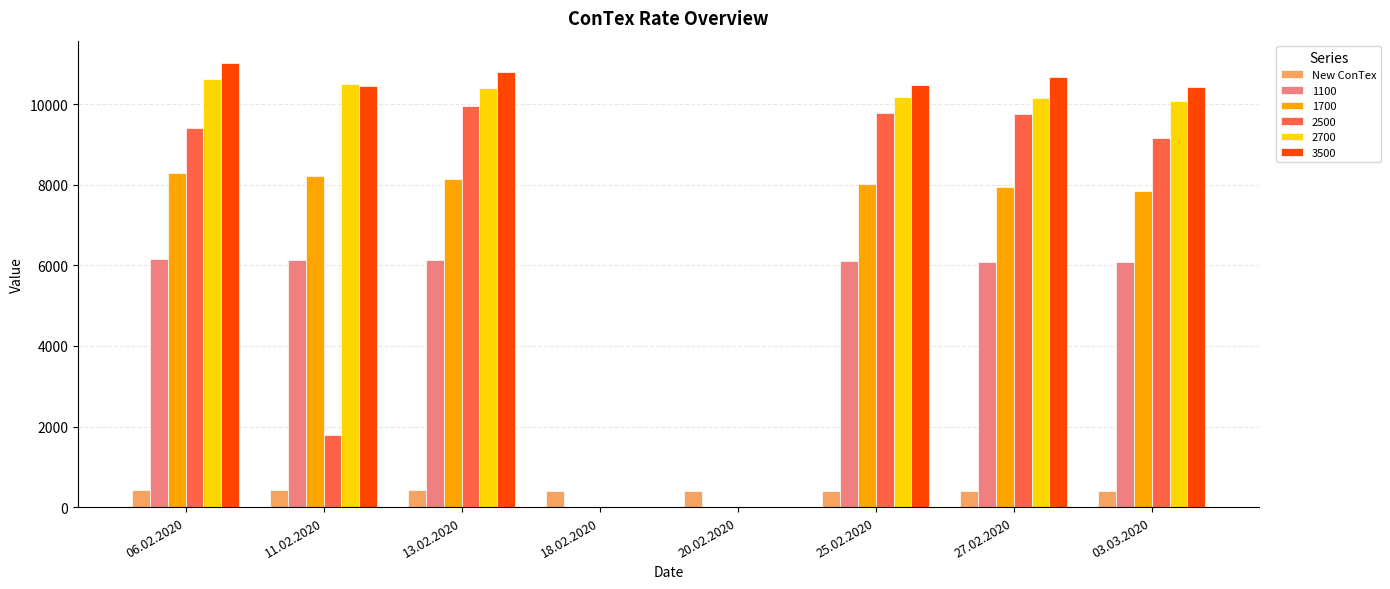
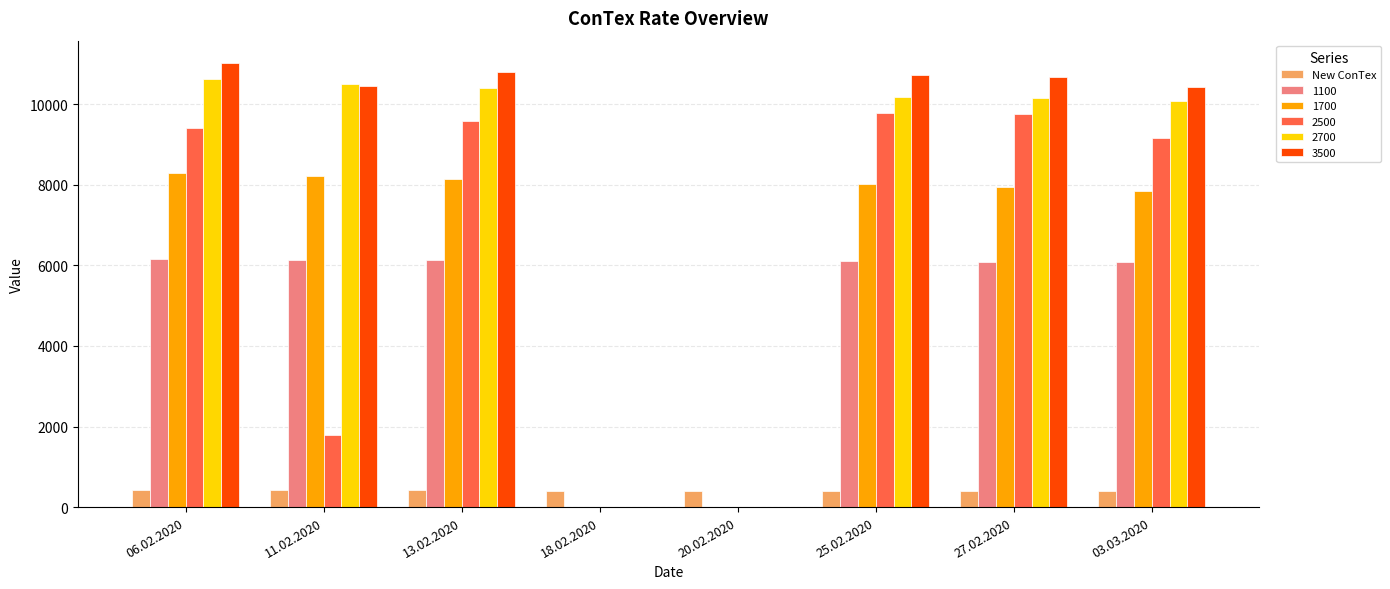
2500, 13.02.2020: 10000 -> 9600
3500, 25.02.2020: 10500 -> 10700
